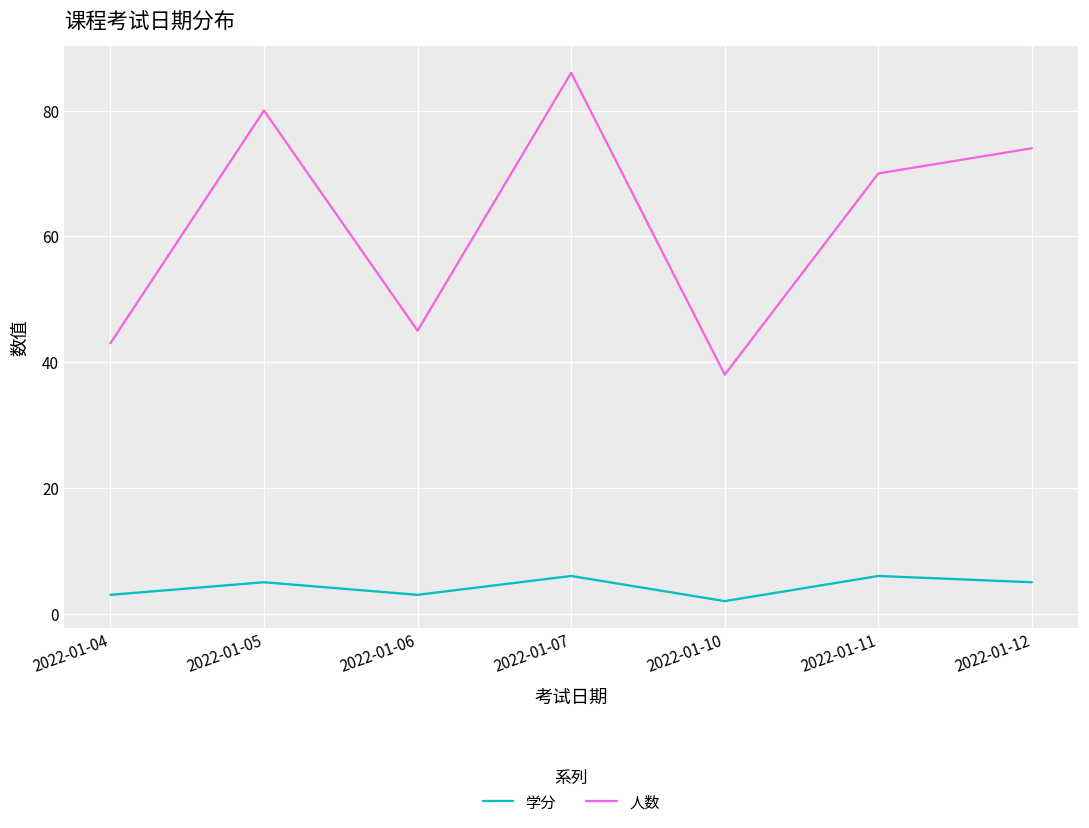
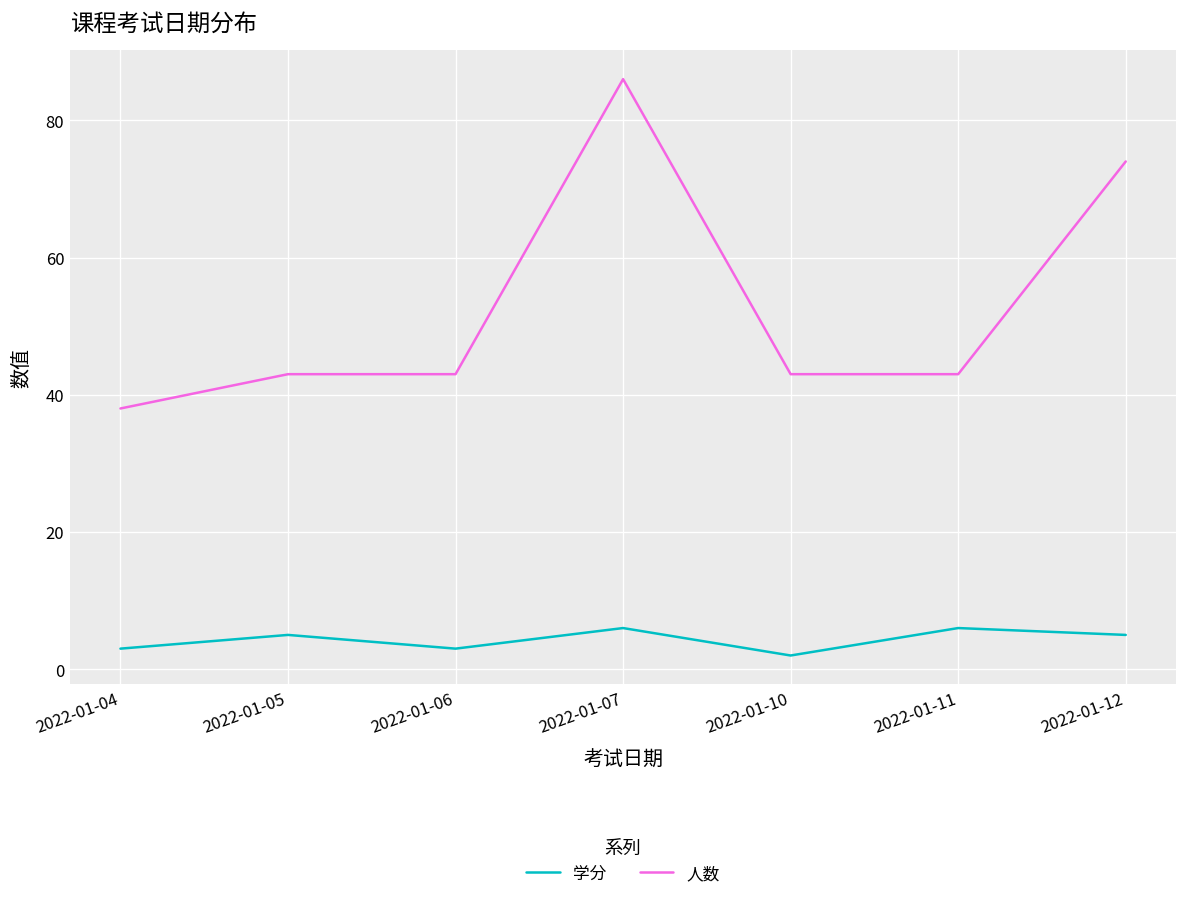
人数, 2022-01-04: 43 -> 38
人数, 2022-01-05: 80 -> 43
人数, 2022-01-06: 45 -> 43
人数, 2022-01-10: 38 -> 43
人数, 2022-01-11: 70 -> 43
